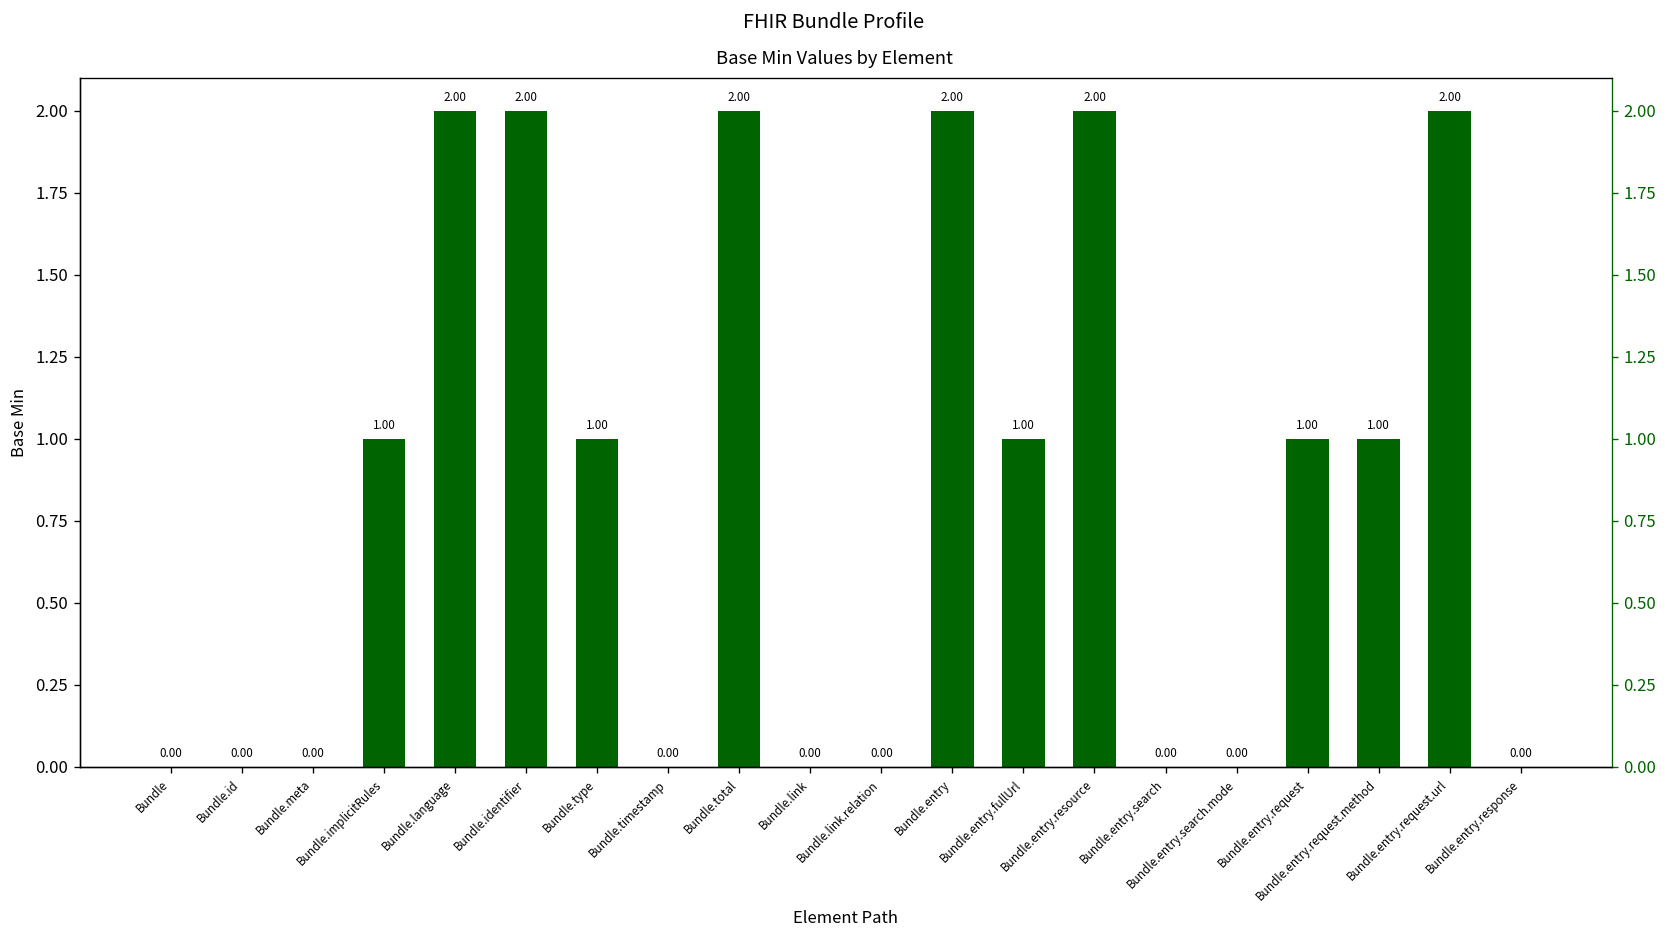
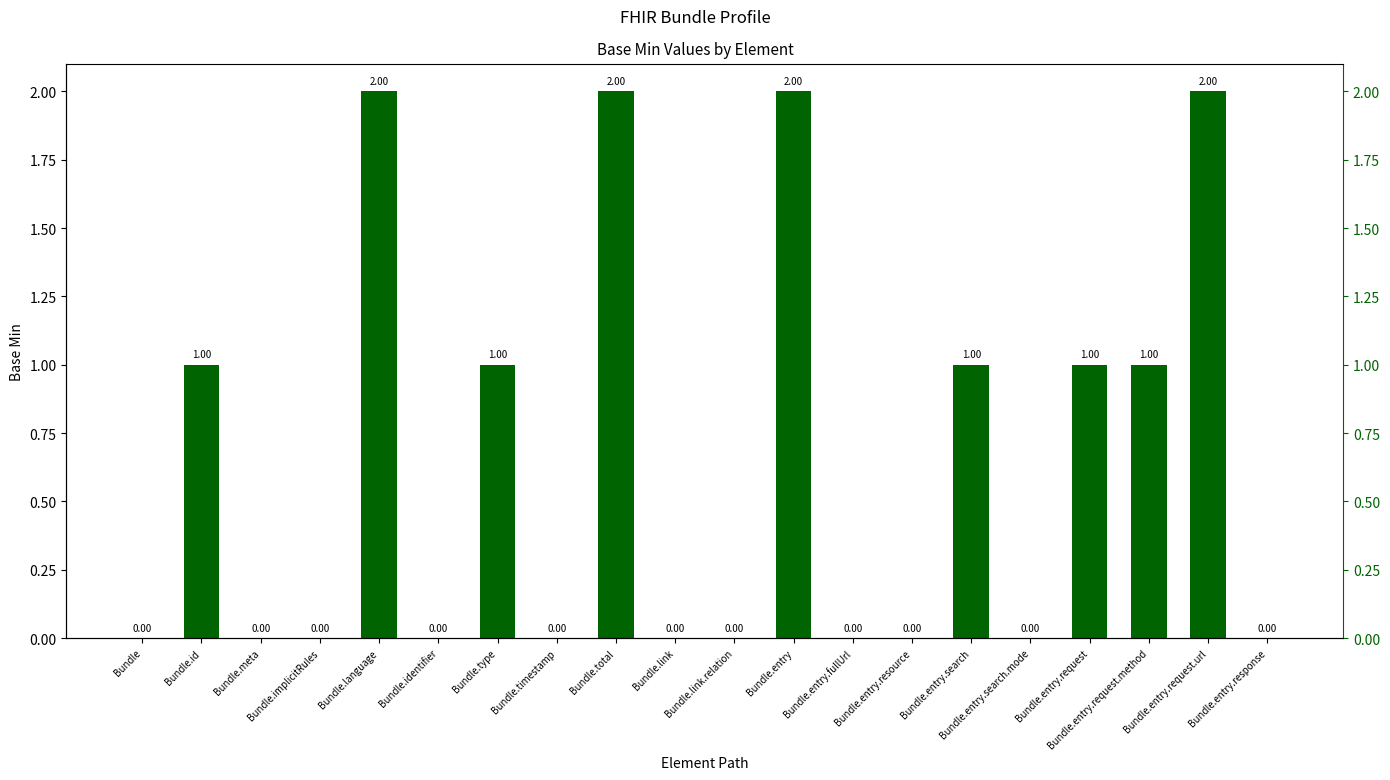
Bundle.id: 0.00 -> 1.00
Bundle.implicitRules: 1.00 -> 0.00
Bundle.identifier: 2.00 -> 0.00
Bundle.entry.fullUrl: 1.00 -> 0.00
Bundle.entry.resource: 2.00 -> 0.00
Bundle.entry.search: 0.00 -> 1.00
